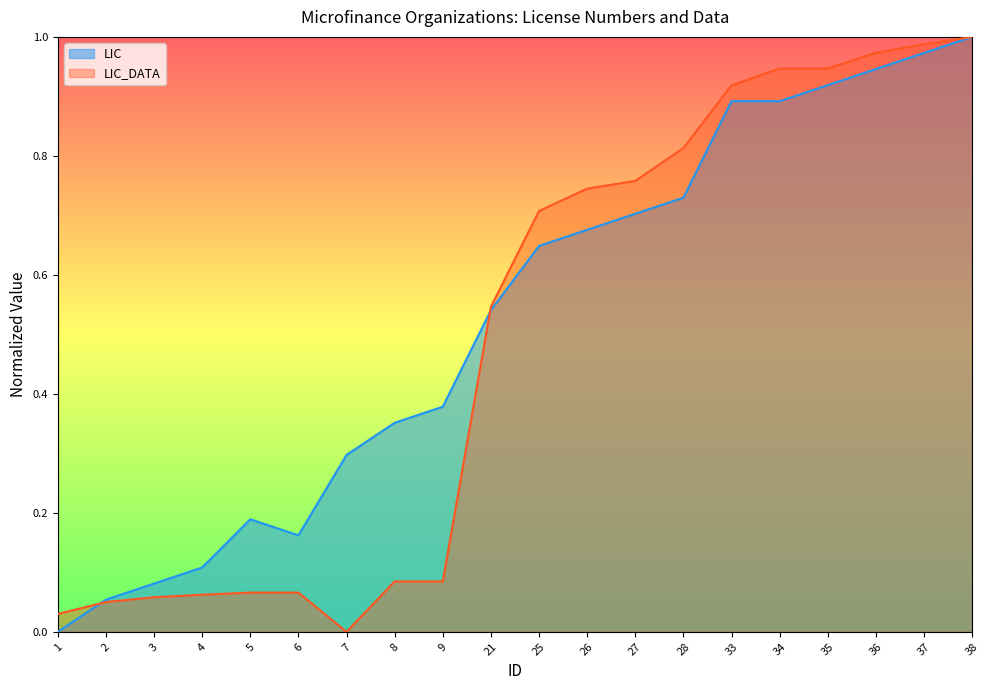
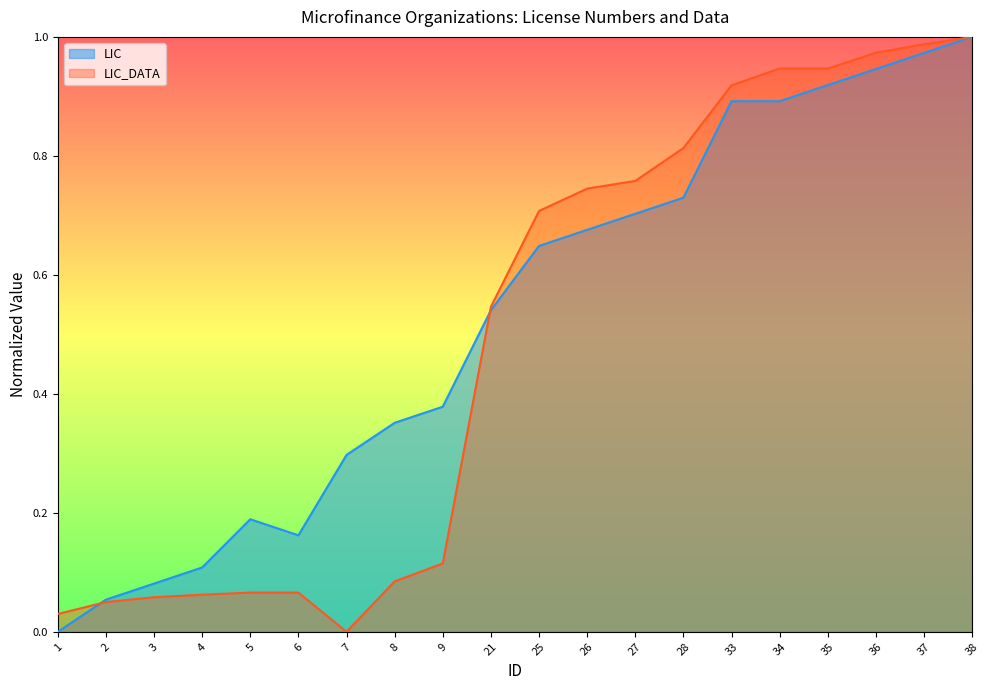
LIC_DATA, 9: 0.08 -> 0.11
